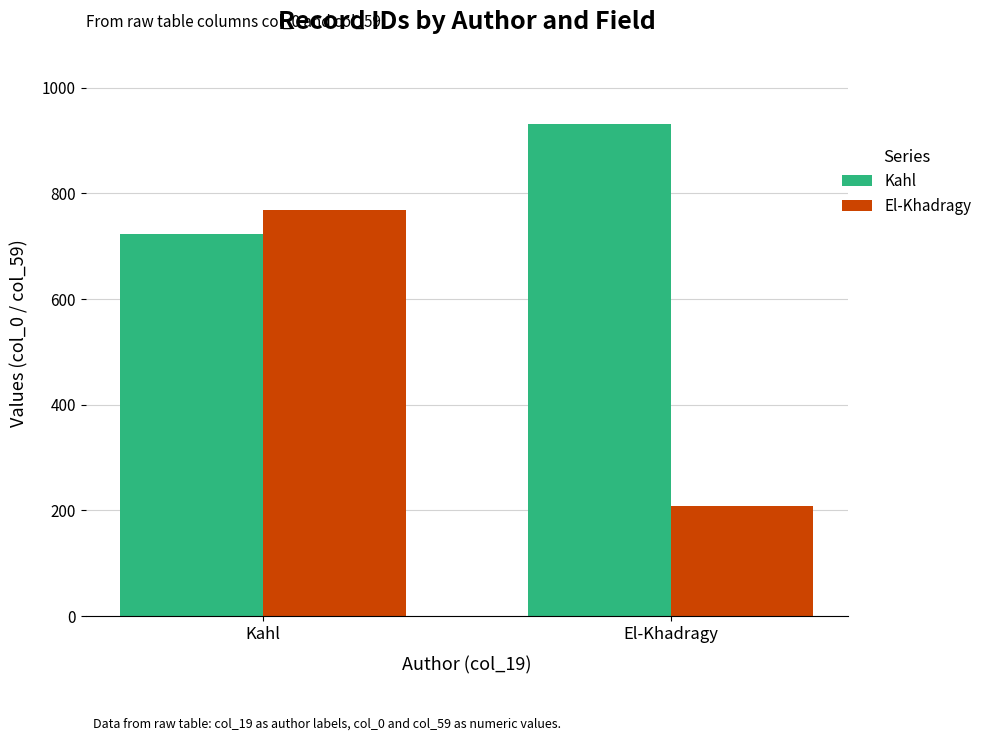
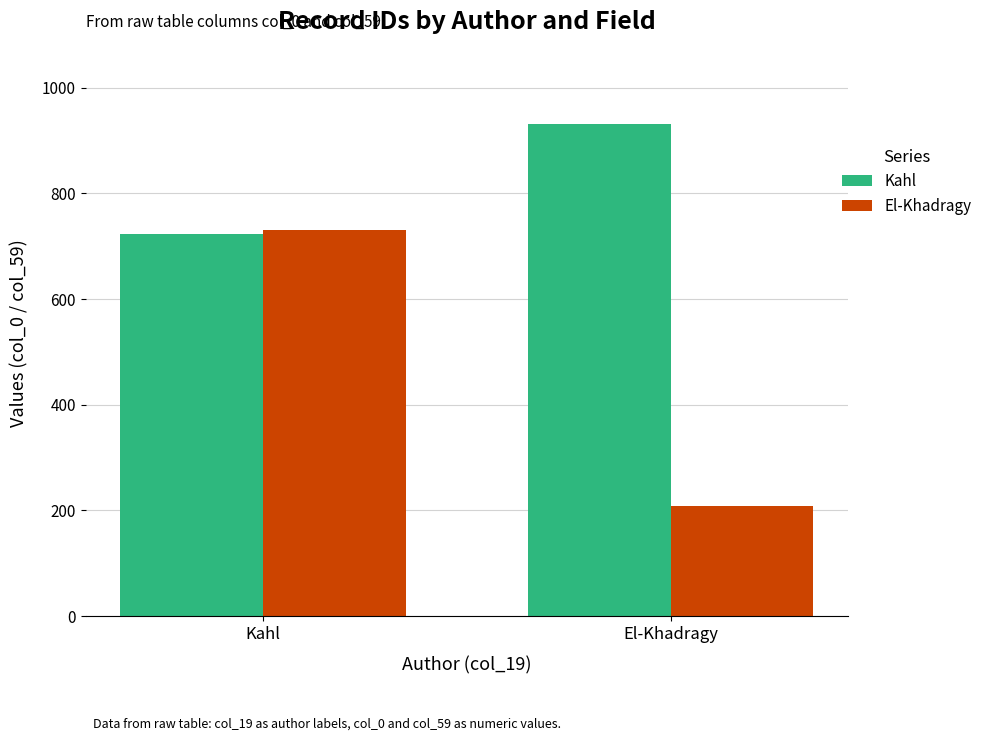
El-Khadragy, Kahl: 770 -> 730
